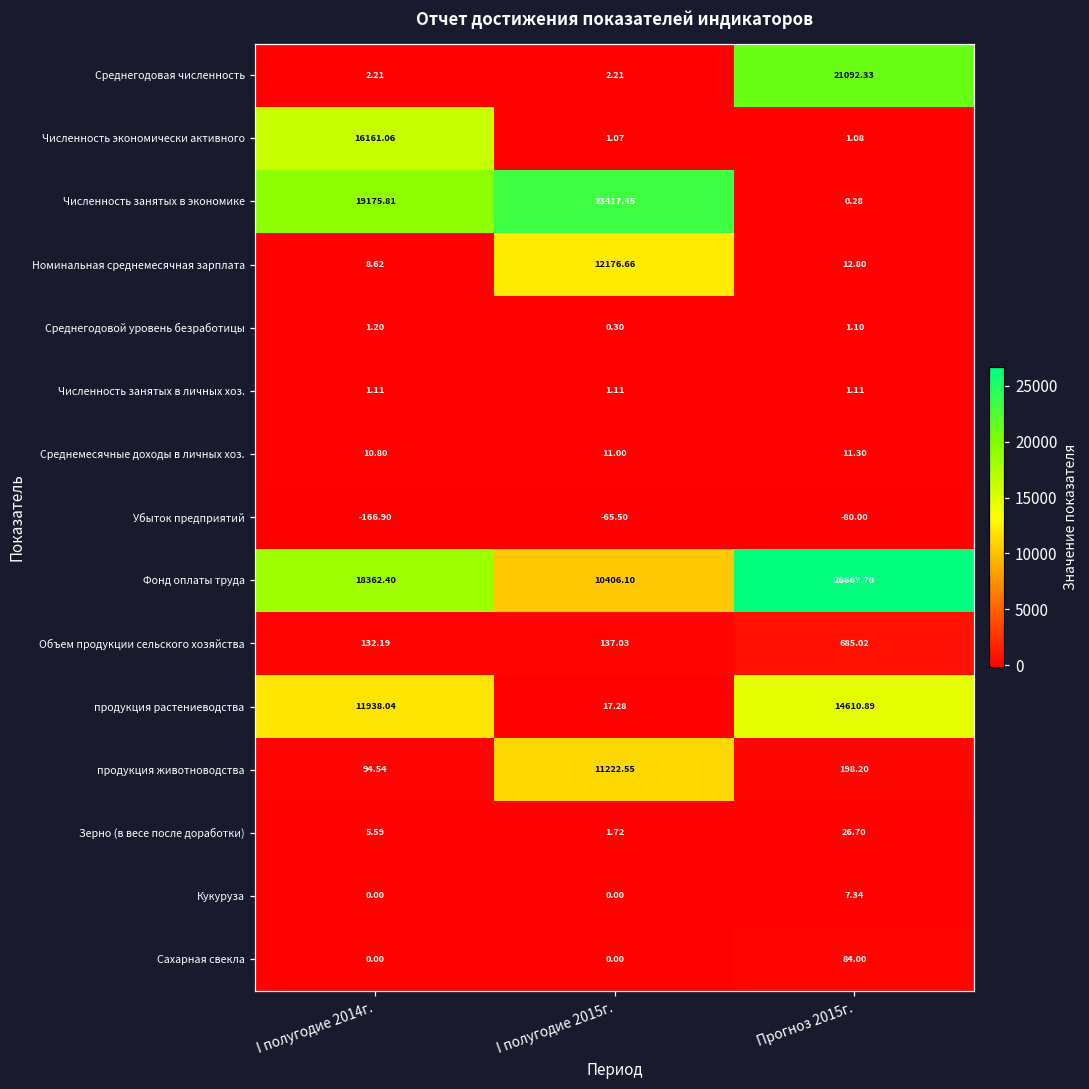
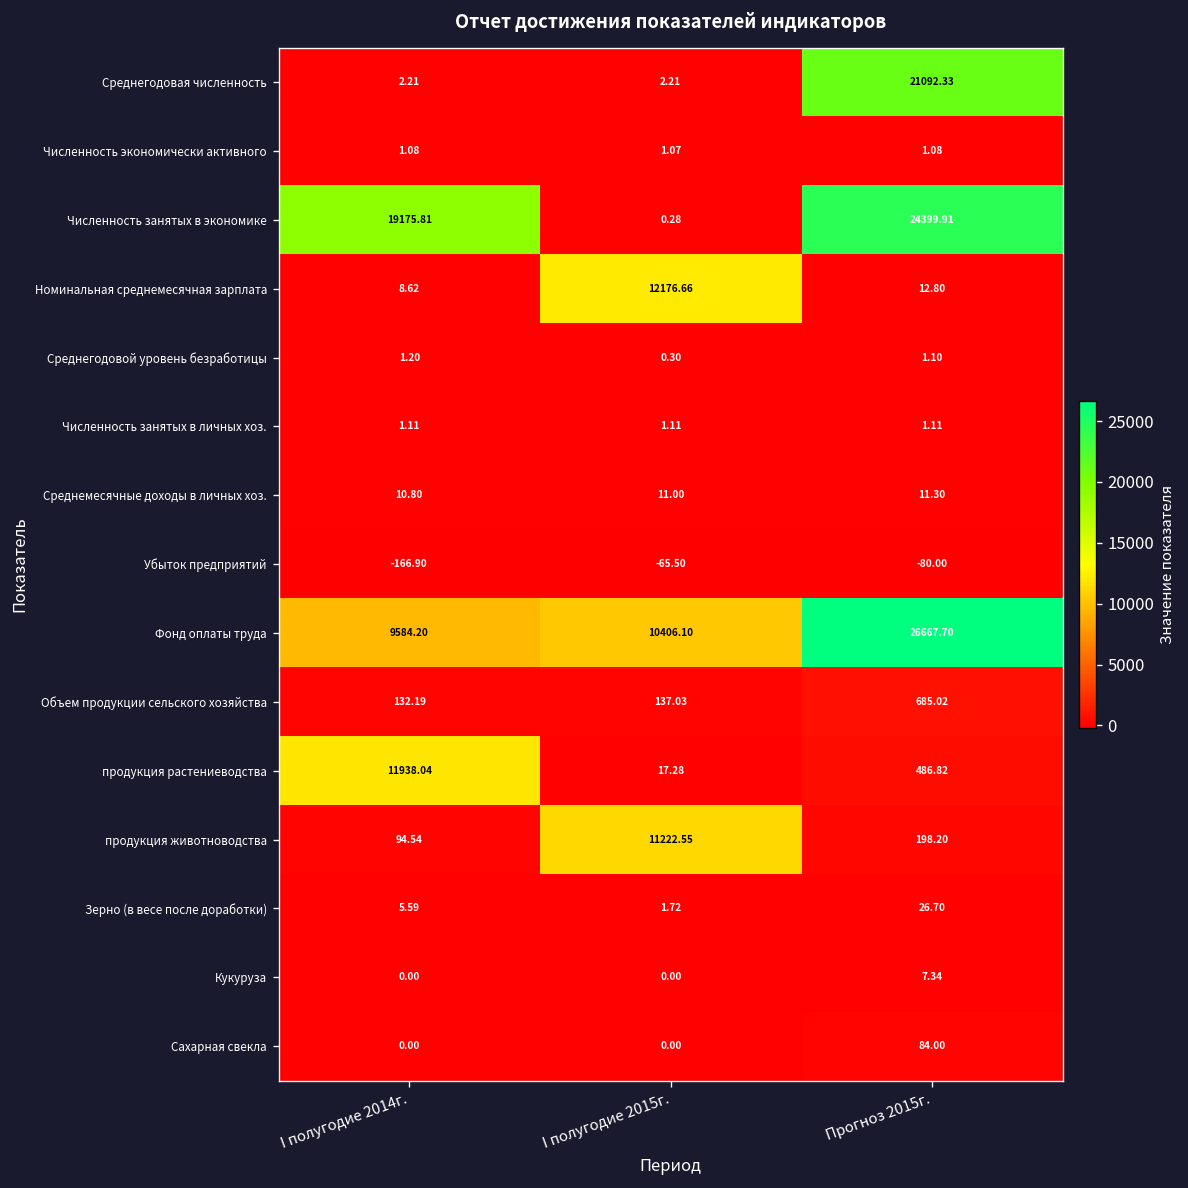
Численность экономически активного, I полугодие 2014г.: 16161.06 -> 1.08
Численность занятых в экономике, I полугодие 2015г.: 23417.45 -> 0.28
Численность занятых в экономике, Прогноз 2015г.: 0.28 -> 24399.91
Фонд оплаты труда, I полугодие 2014г.: 18362.40 -> 9584.20
продукция растениеводства, Прогноз 2015г.: 14610.89 -> 486.82
